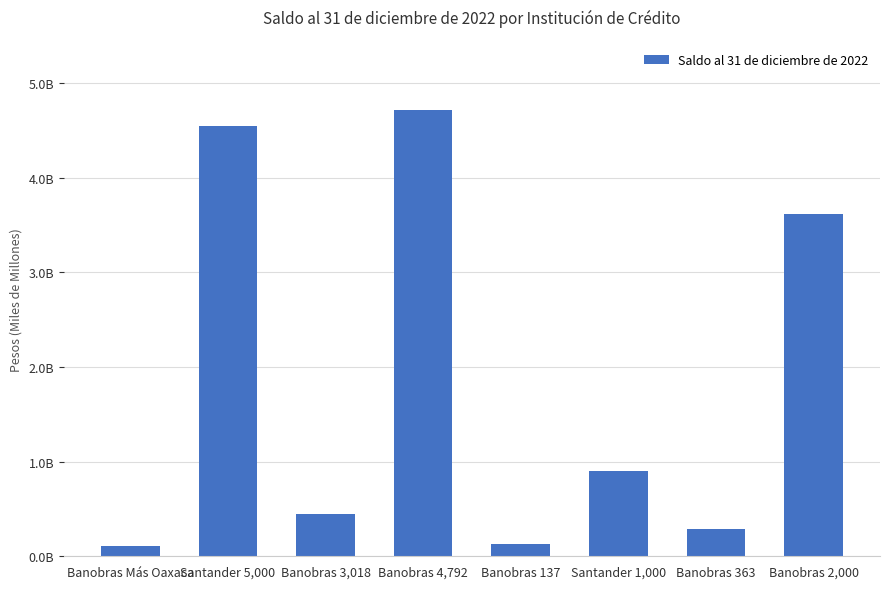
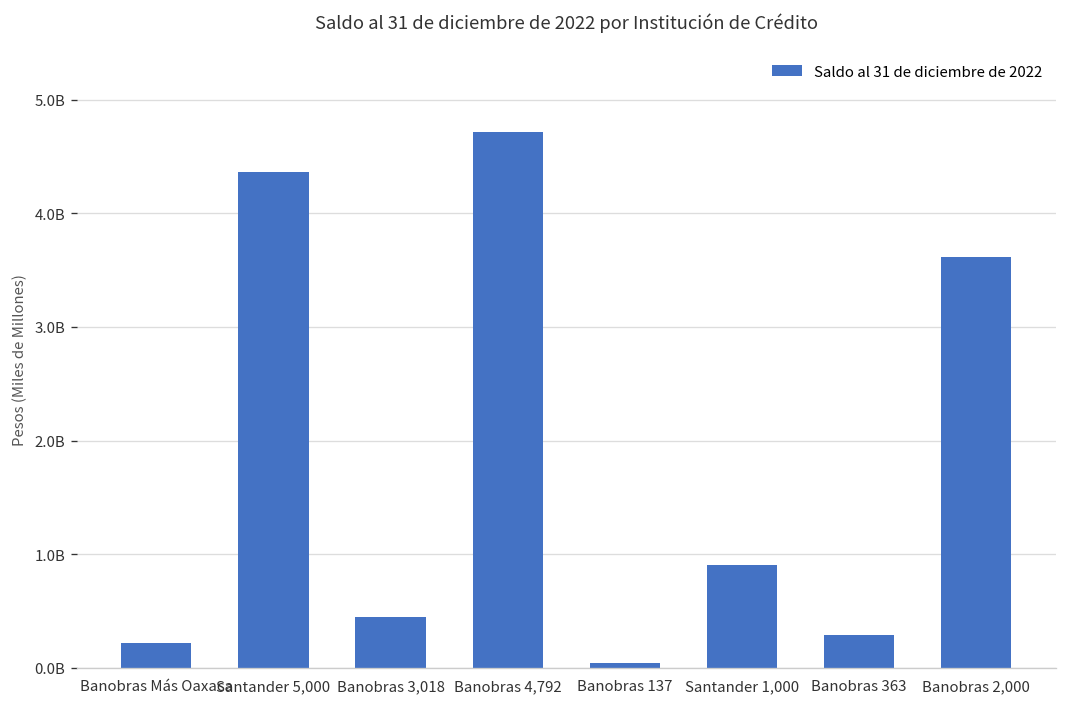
Banobras Más Oaxaca: 100000000 -> 200000000
Santander 5,000: 4500000000 -> 4400000000
Banobras 137: 100000000 -> 0
